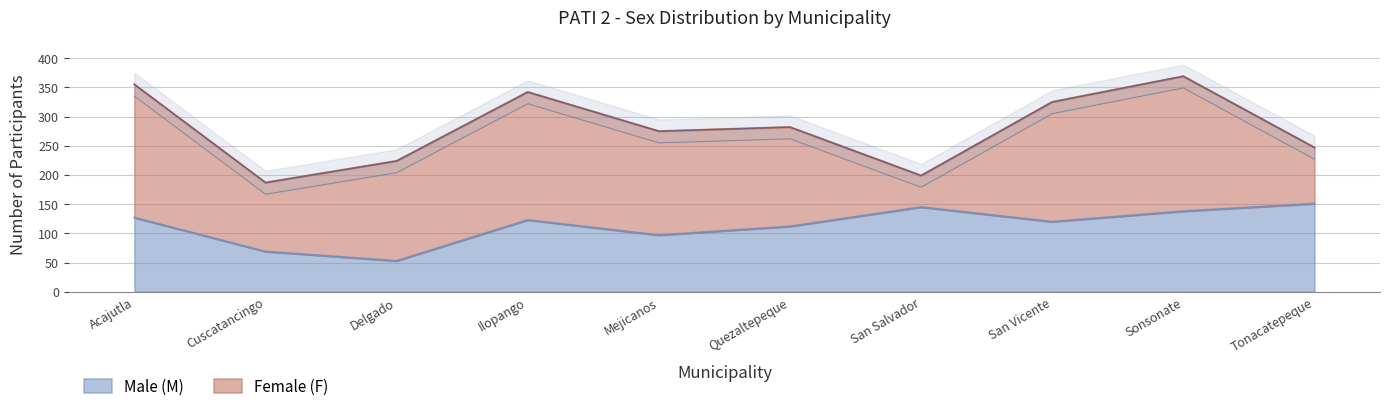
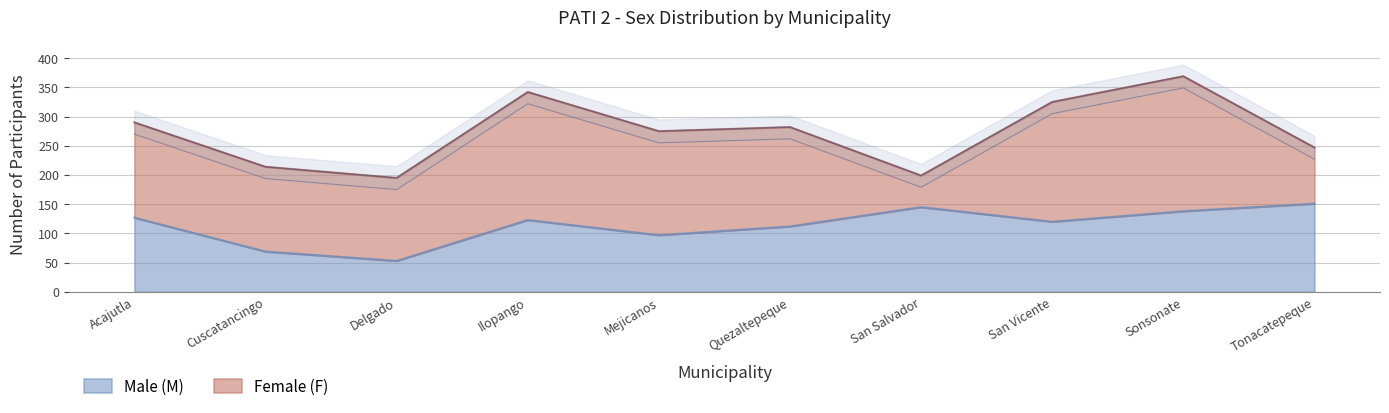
Female (F), Acajutla: 230 -> 160
Female (F), Cuscatancingo: 120 -> 150
Female (F), Delgado: 170 -> 140
